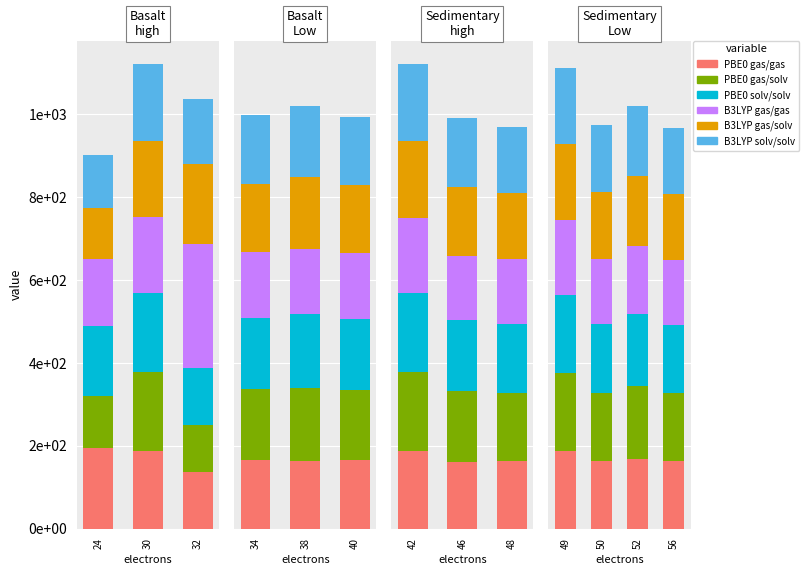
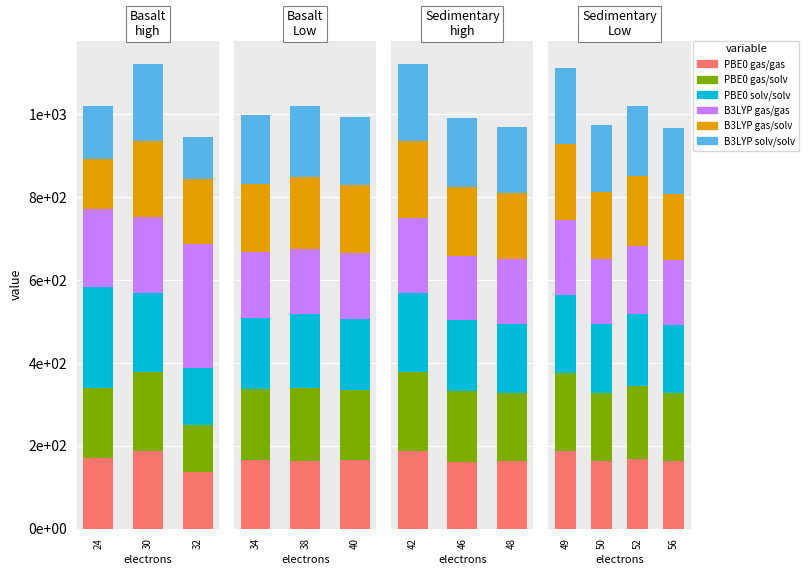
Basalt high, PBE0 gas/gas, 24: 190 -> 170
Basalt high, PBE0 gas/solv, 24: 130 -> 170
Basalt high, PBE0 solv/solv, 24: 170 -> 240
Basalt high, B3LYP gas/gas, 24: 160 -> 190
Basalt high, B3LYP gas/solv, 32: 190 -> 160
Basalt high, B3LYP solv/solv, 32: 160 -> 100
